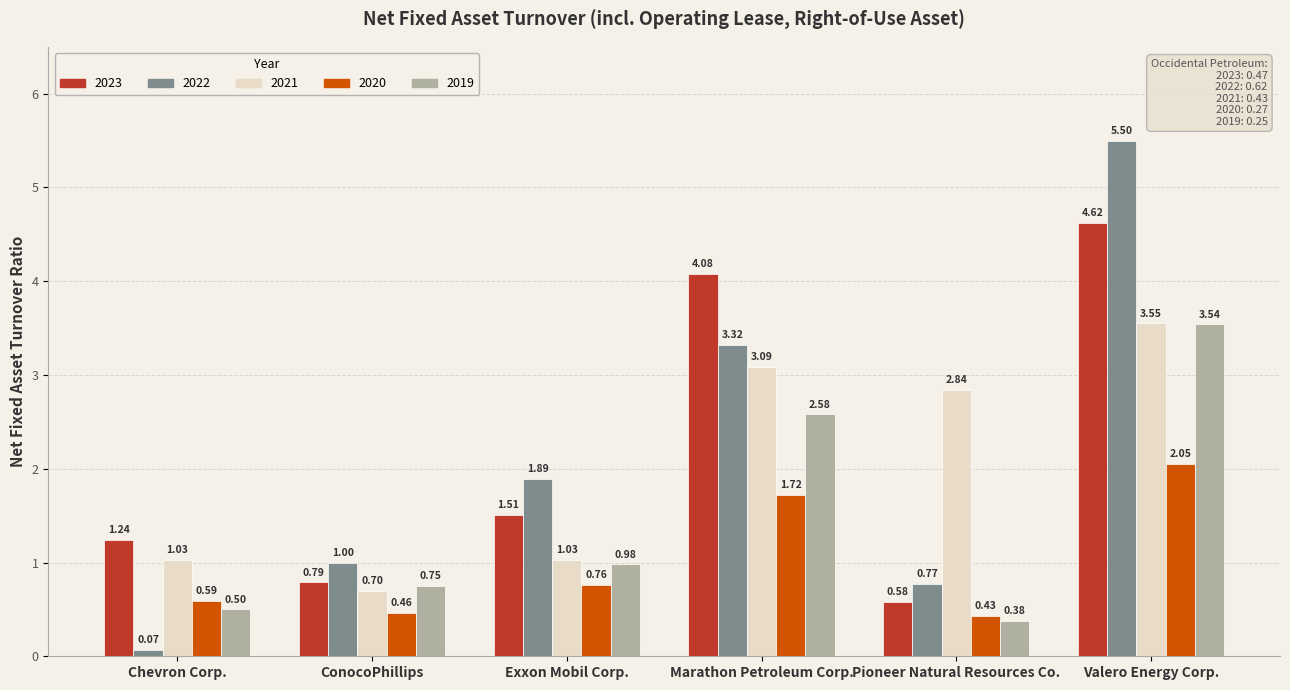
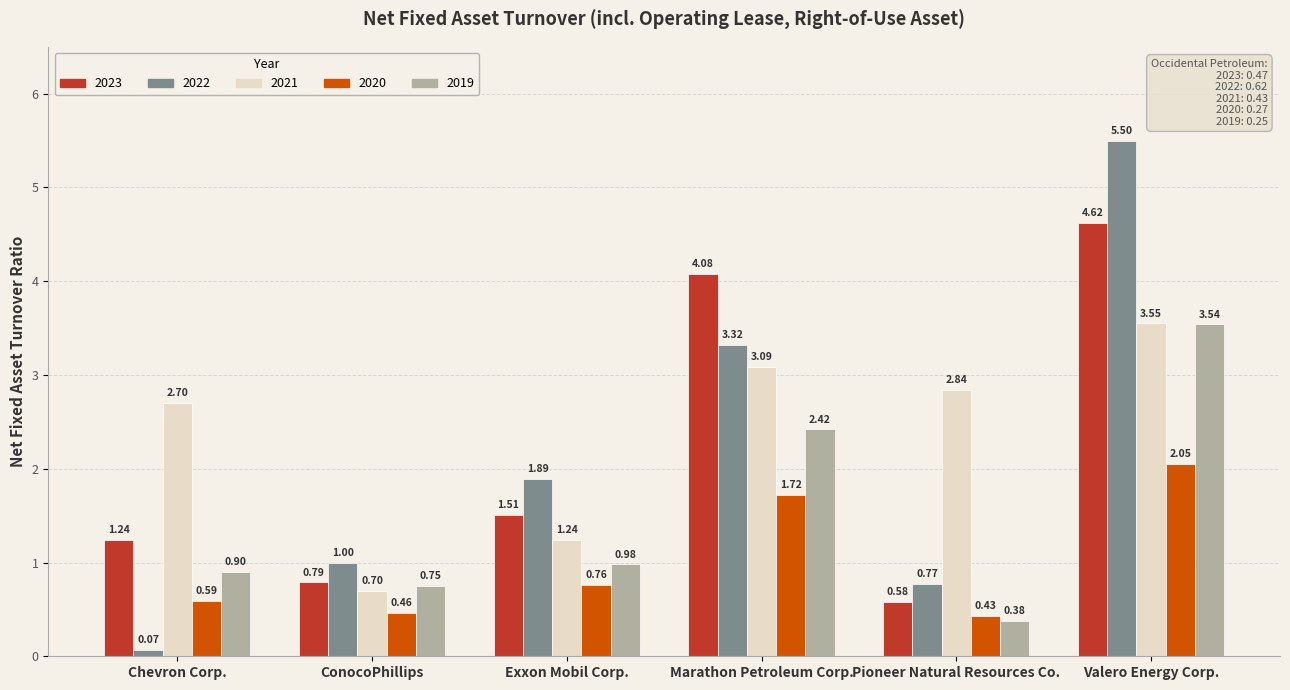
2021, Chevron Corp.: 1.03 -> 2.70
2019, Chevron Corp.: 0.50 -> 0.90
2021, Exxon Mobil Corp.: 1.03 -> 1.24
2019, Marathon Petroleum Corp.: 2.58 -> 2.42
